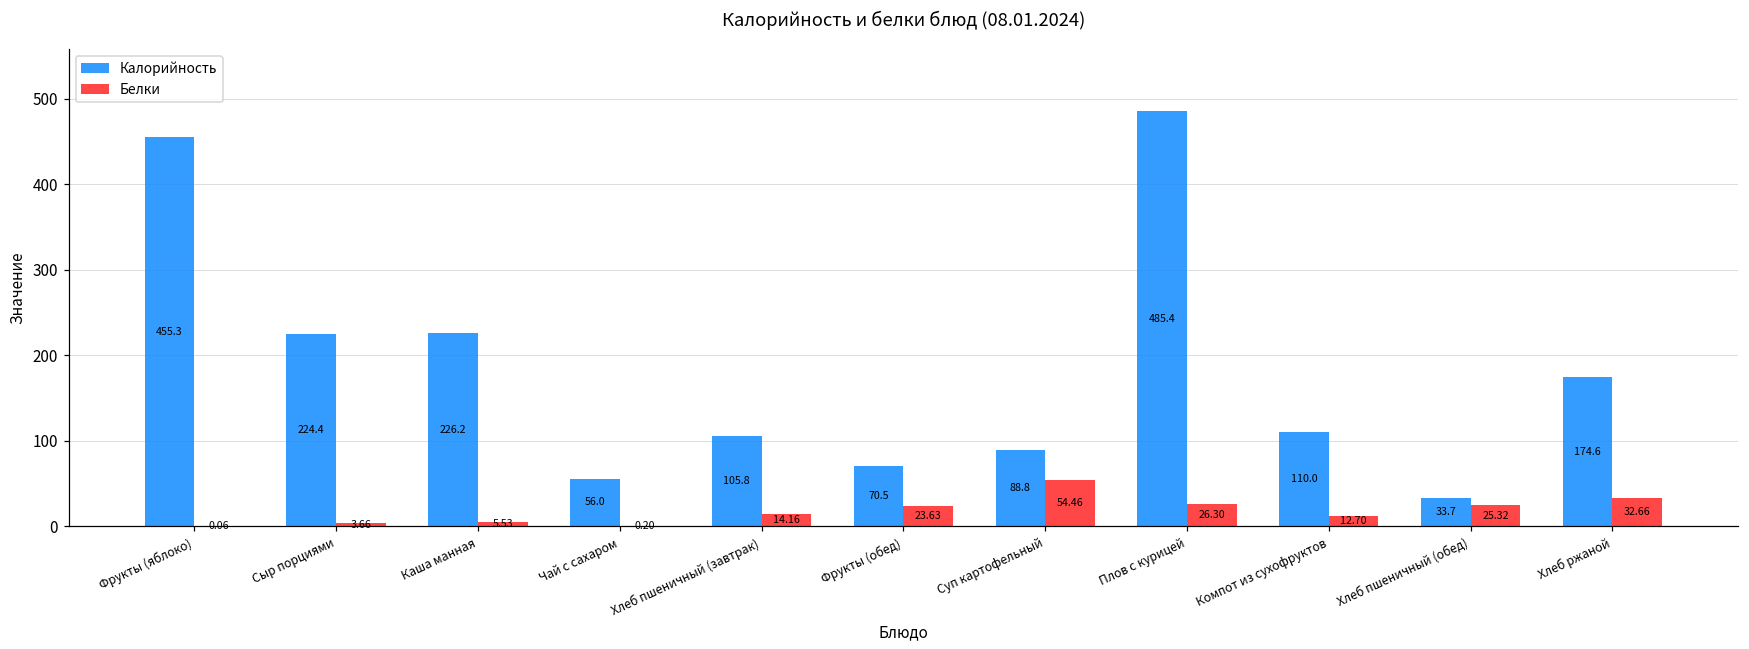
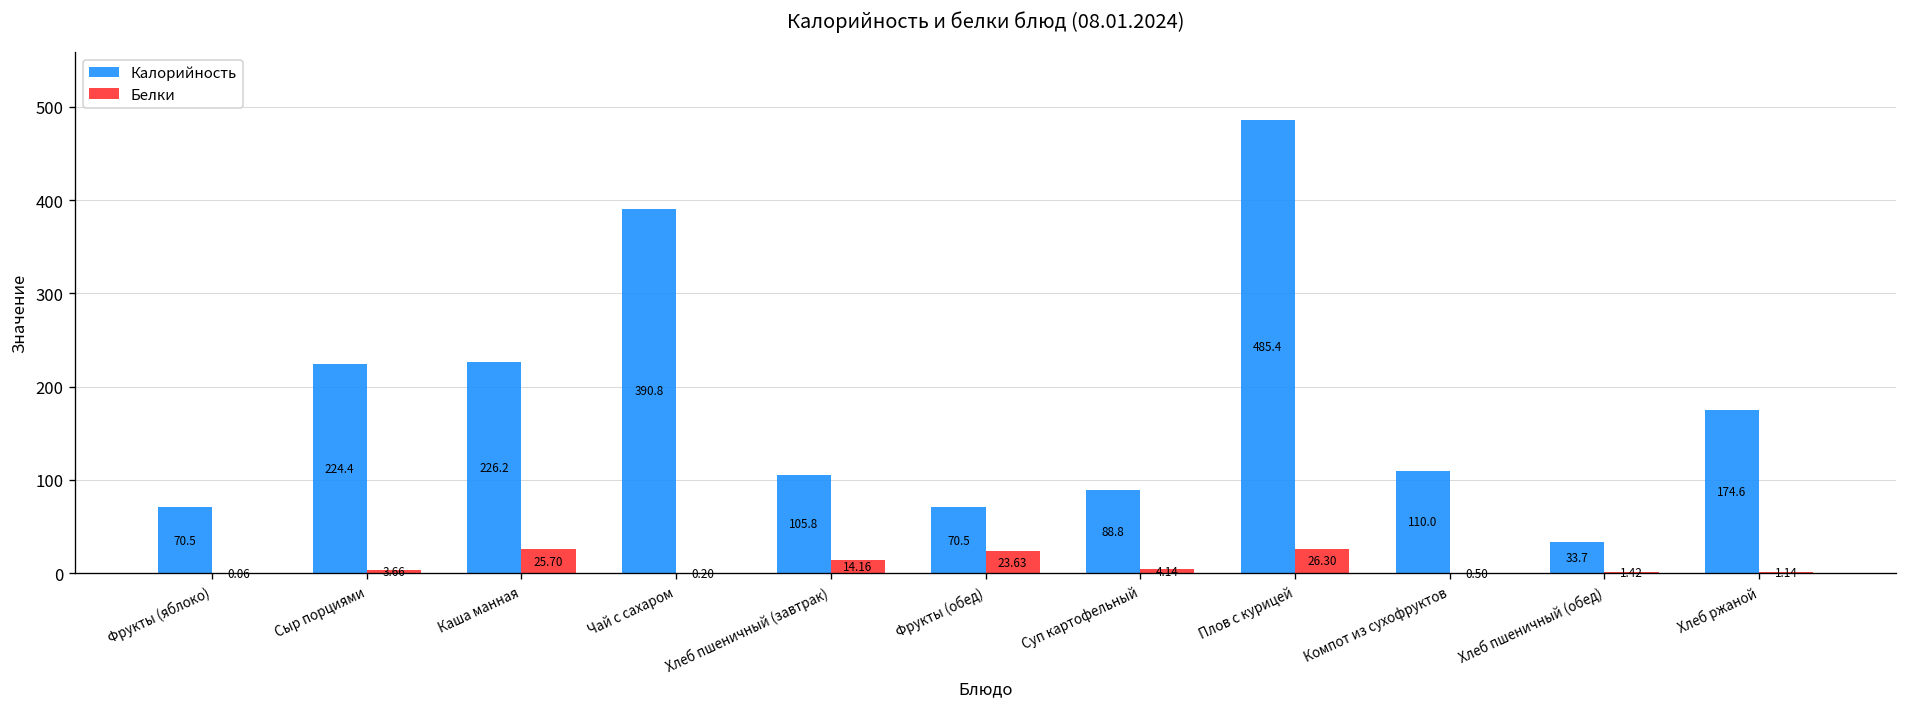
Калорийность, Фрукты (яблоко): 455.3 -> 70.5
Белки, Каша манная: 5.53 -> 25.70
Калорийность, Чай с сахаром: 56.0 -> 390.8
Белки, Суп картофельный: 54.46 -> 4.14
Белки, Компот из сухофруктов: 12.70 -> 0.50
Белки, Хлеб пшеничный (обед): 25.32 -> 1.42
Белки, Хлеб ржаной: 32.66 -> 1.14
